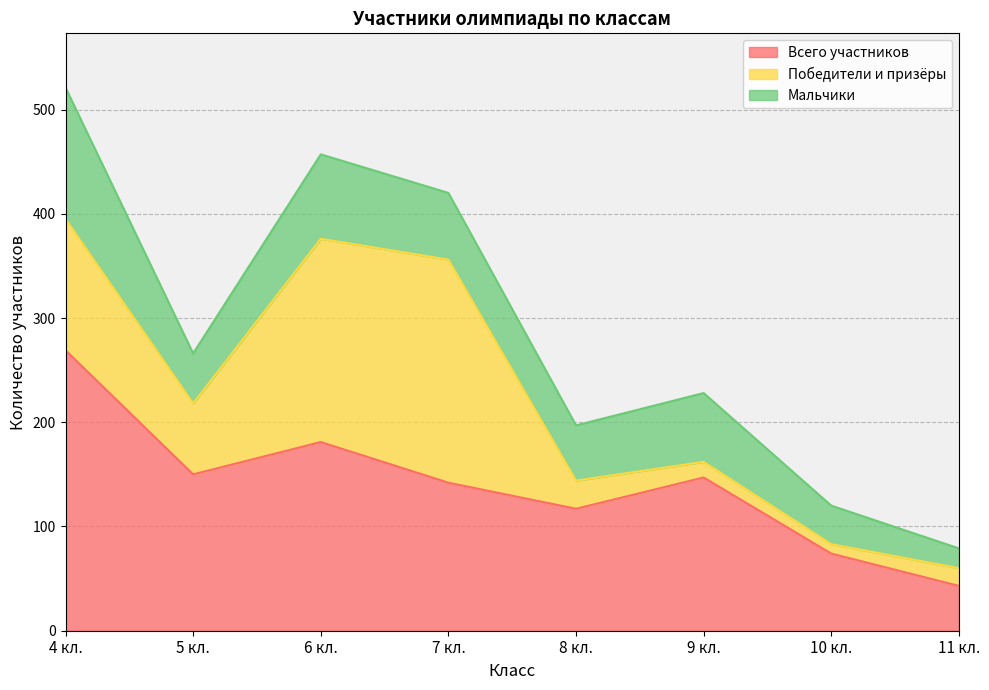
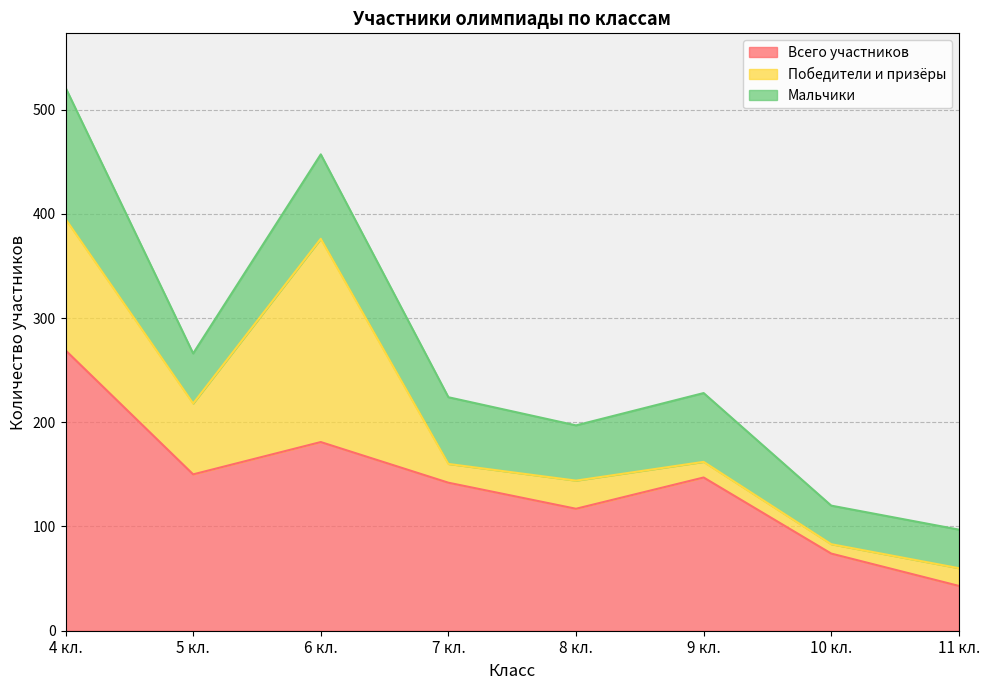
Победители и призёры, 7 кл.: 214 -> 18
Мальчики, 11 кл.: 19 -> 37
